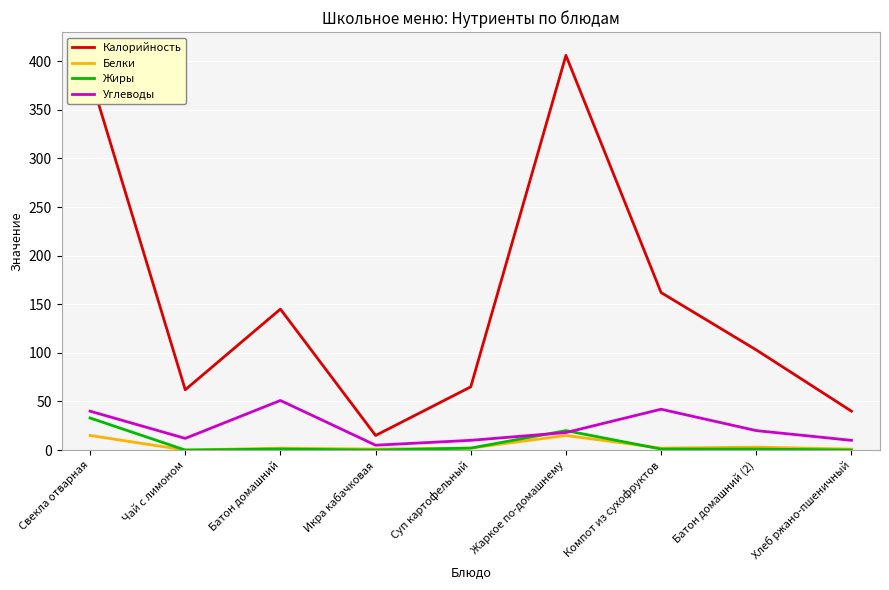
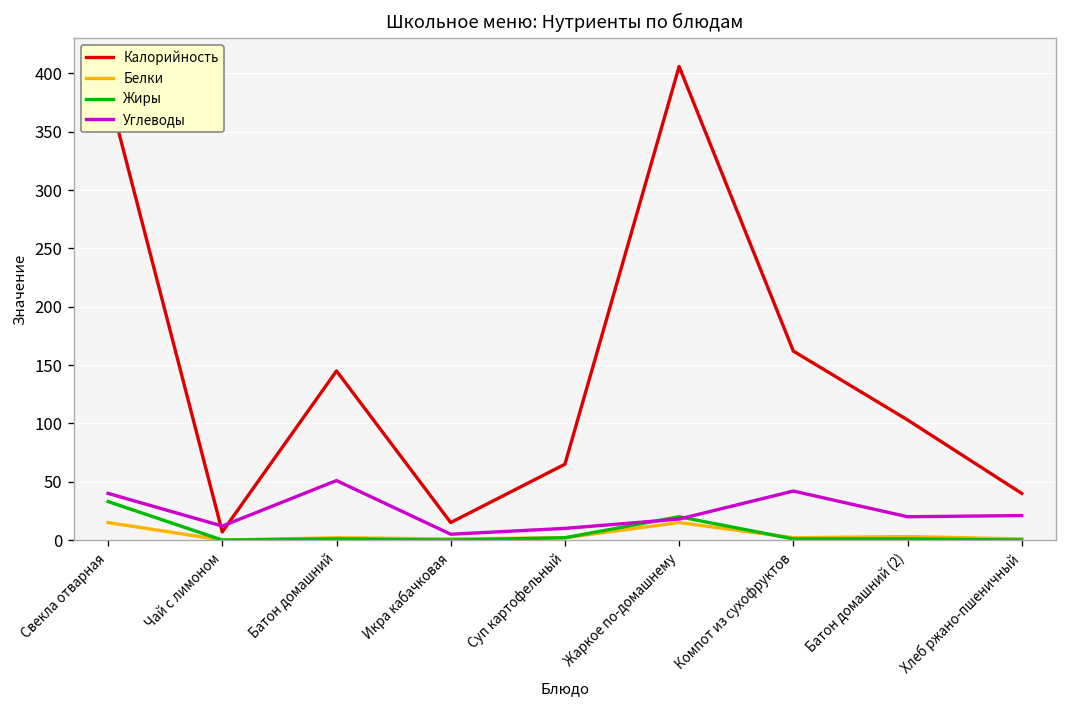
Калорийность, Чай с лимоном: 60 -> 10
Углеводы, Хлеб ржано-пшеничный: 10 -> 20
